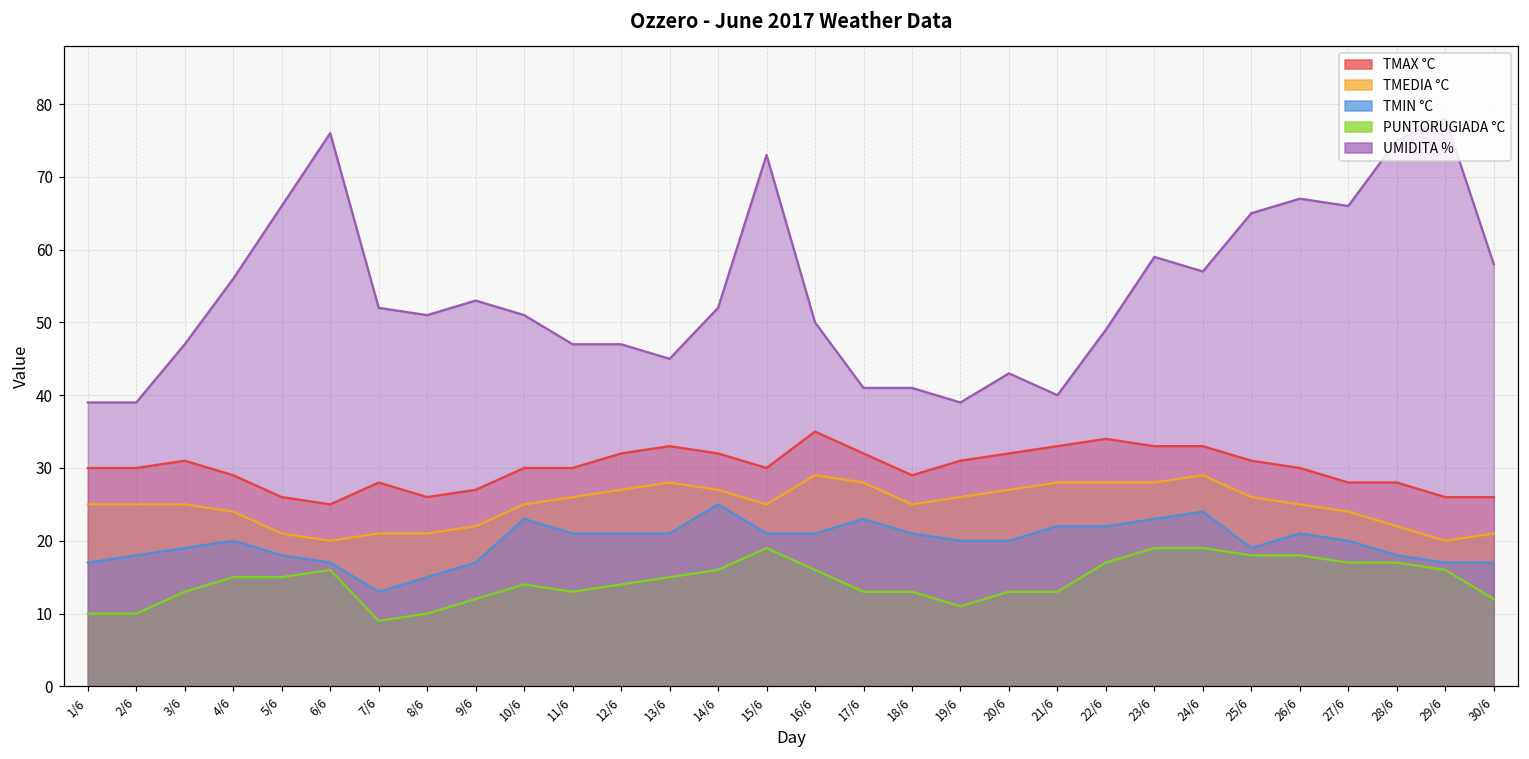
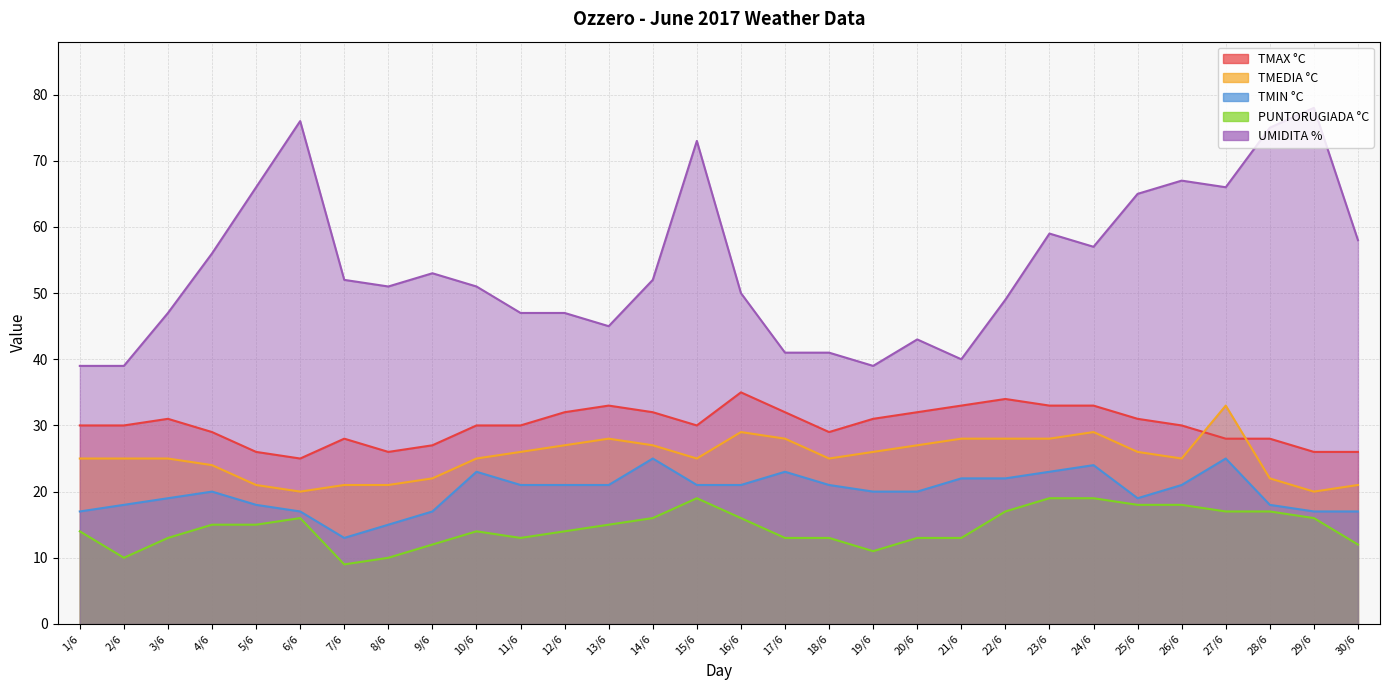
PUNTORUGIADA °C, 1/6: 10 -> 14
TMEDIA °C, 27/6: 24 -> 33
TMIN °C, 27/6: 20 -> 25
